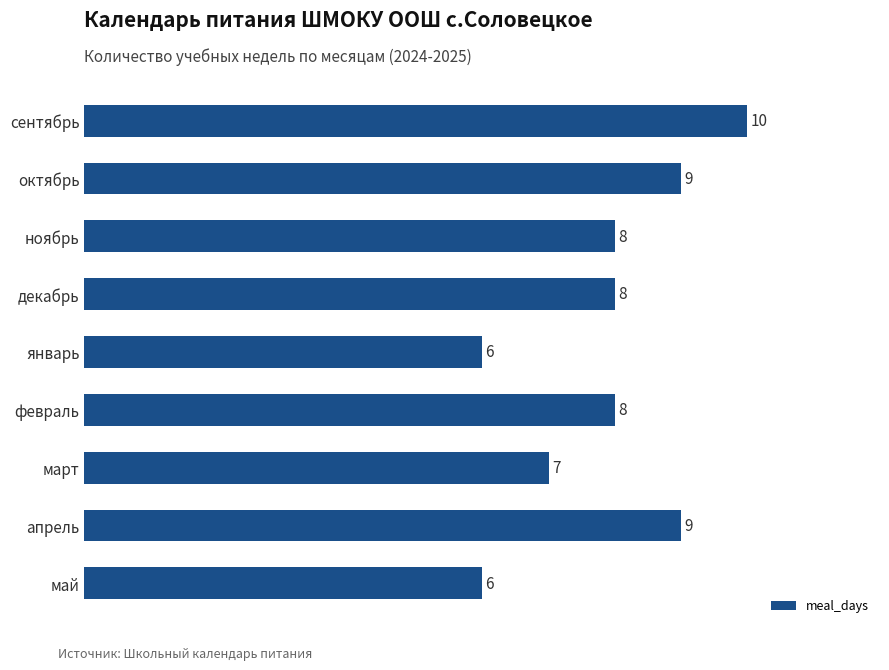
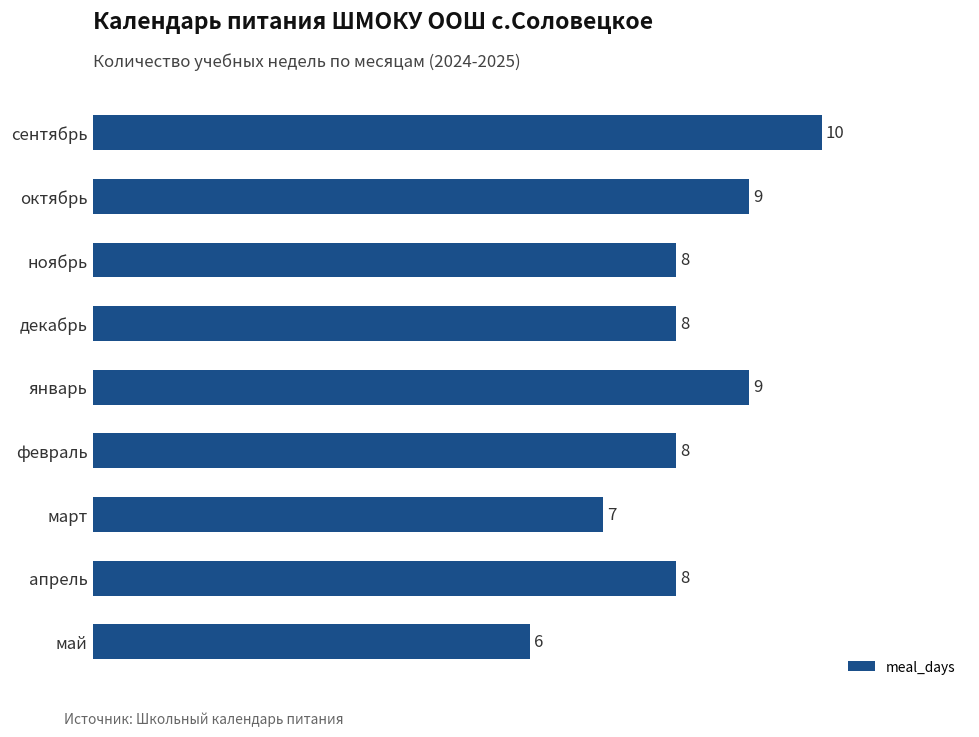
январь: 6 -> 9
апрель: 9 -> 8
